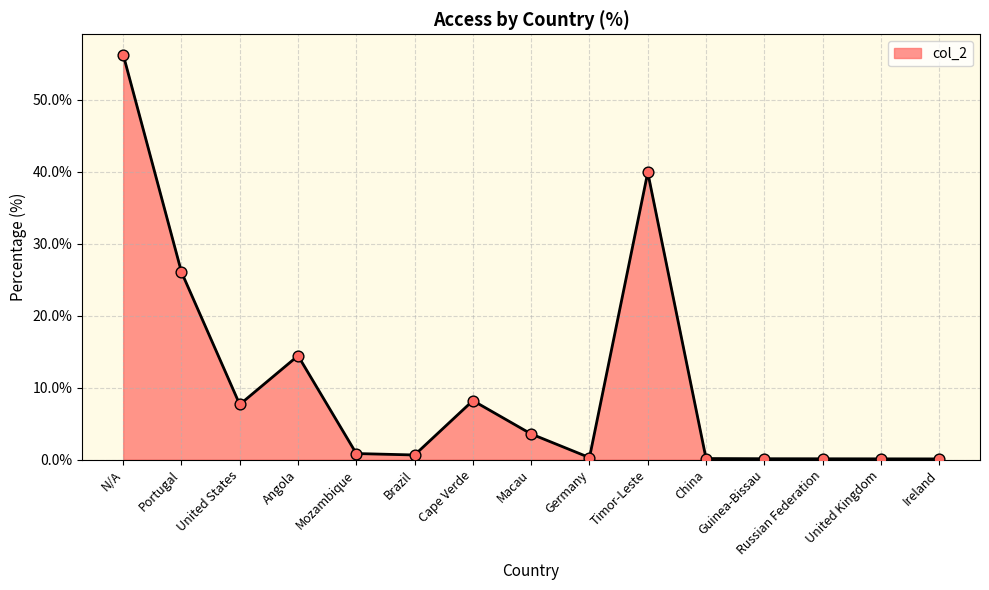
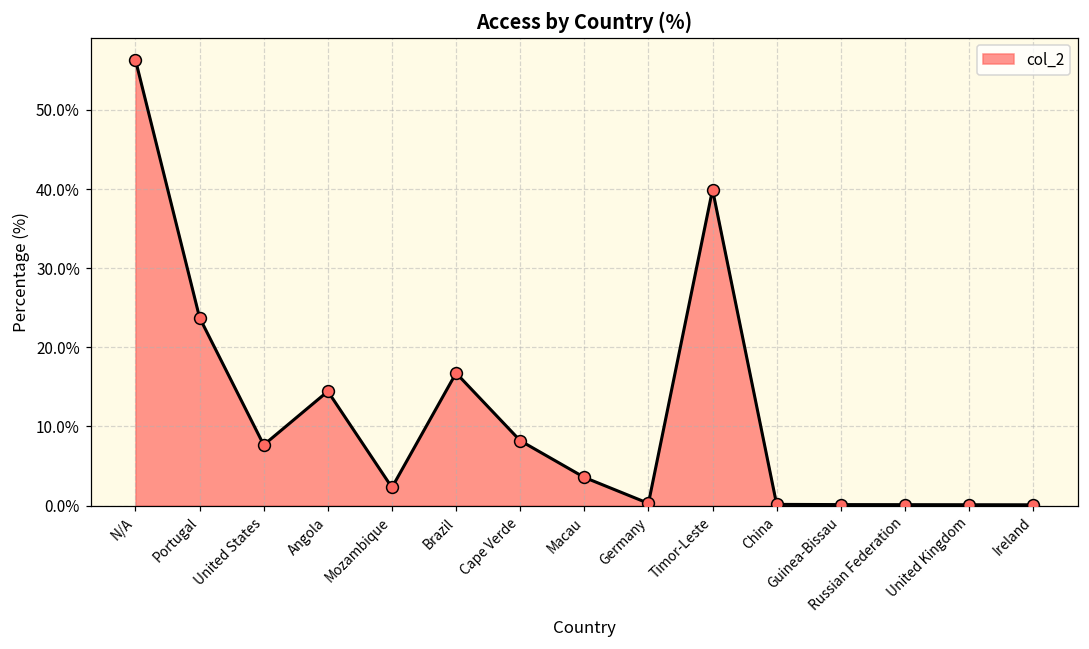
Portugal: 26% -> 24%
Mozambique: 1% -> 2%
Brazil: 1% -> 17%
